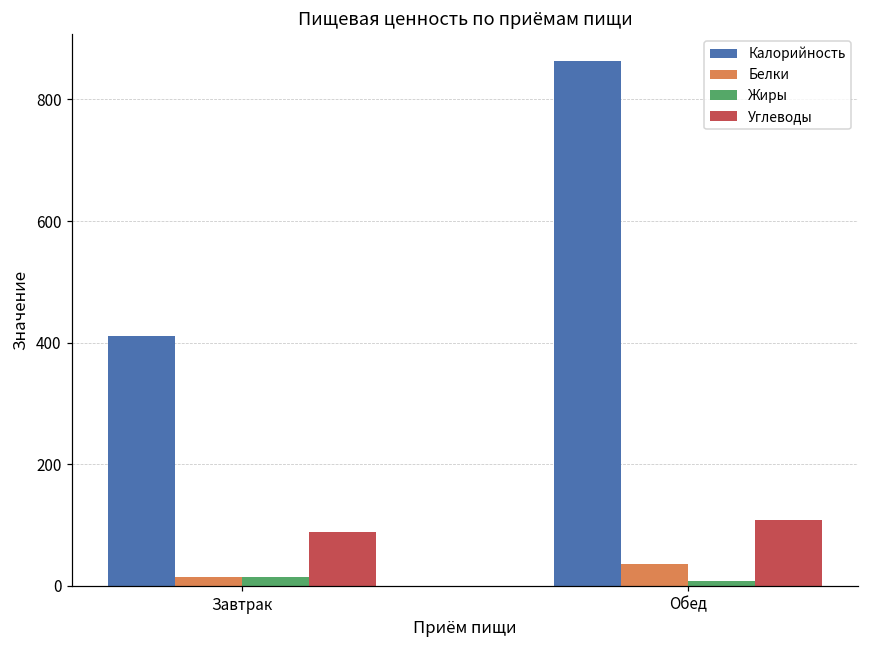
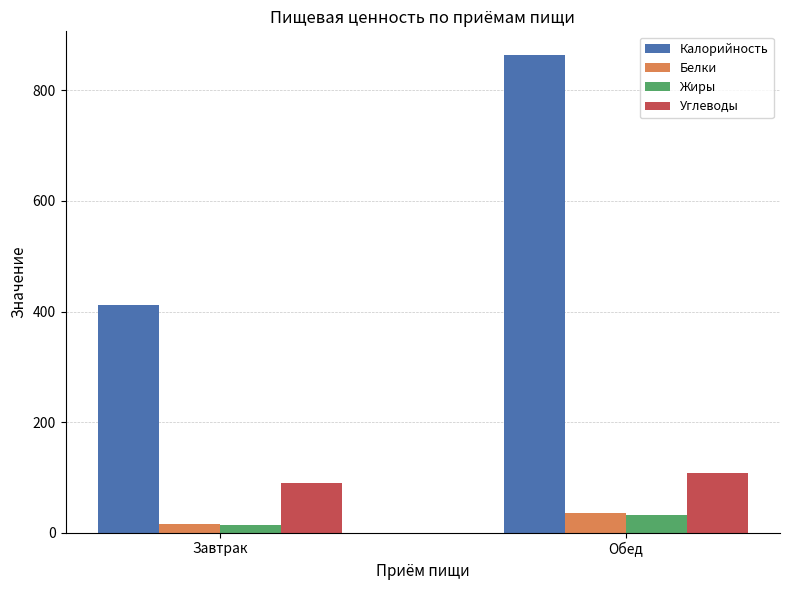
Жиры, Обед: 10 -> 30
